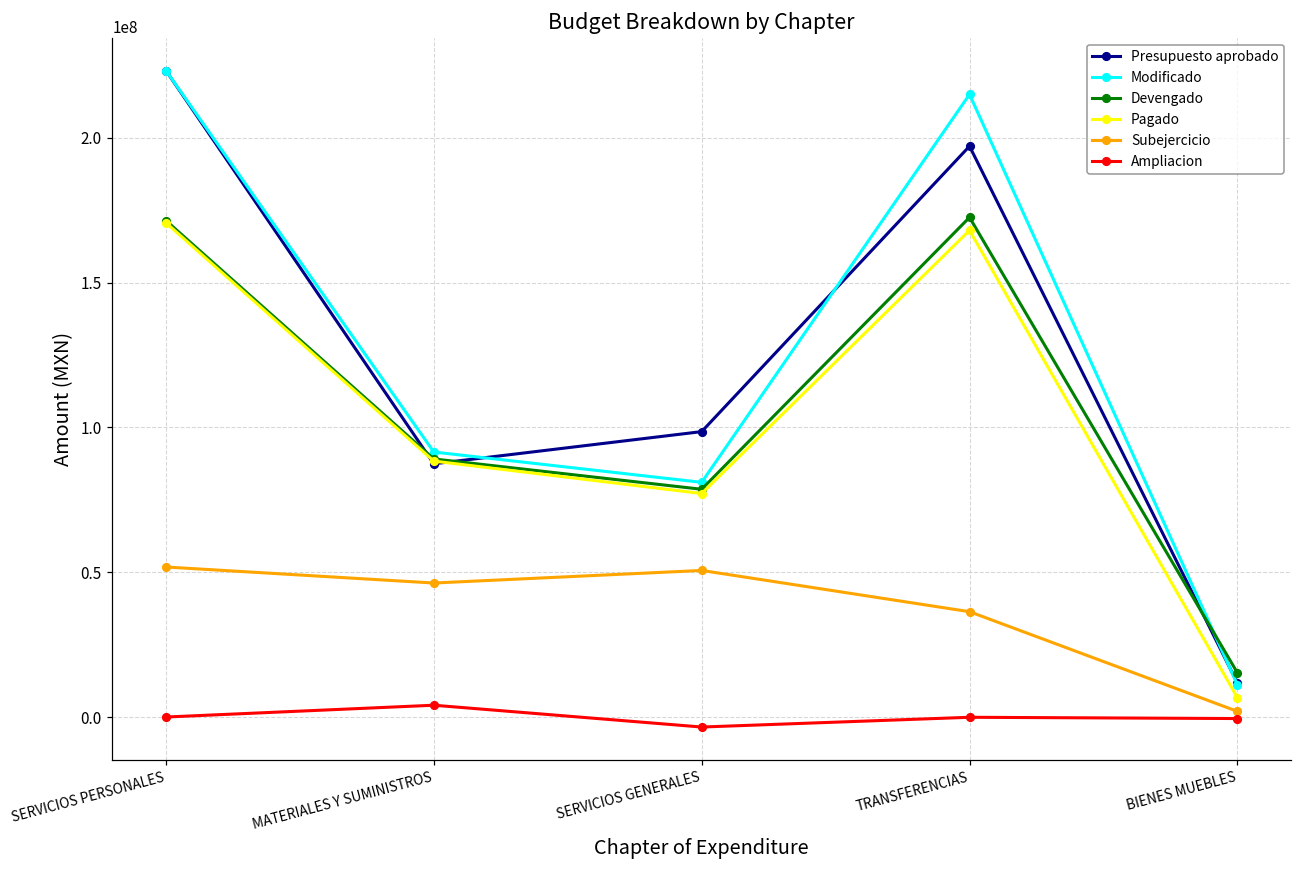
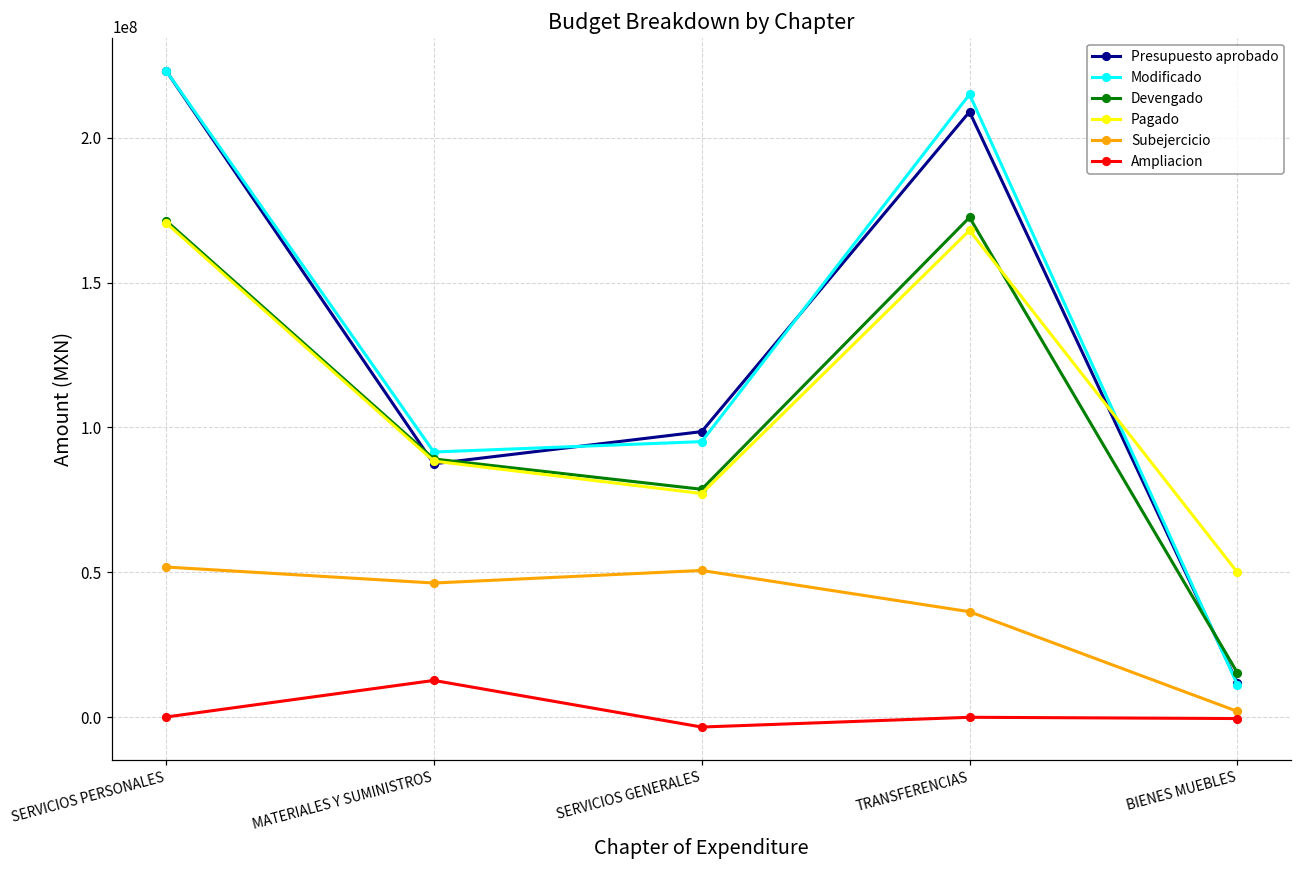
Ampliacion, MATERIALES Y SUMINISTROS: 4000000 -> 13000000
Modificado, SERVICIOS GENERALES: 81000000 -> 95000000
Presupuesto aprobado, TRANSFERENCIAS: 197000000 -> 209000000
Pagado, BIENES MUEBLES: 7000000 -> 50000000
